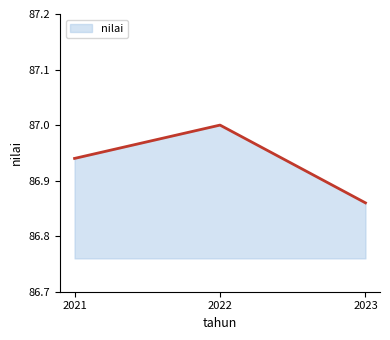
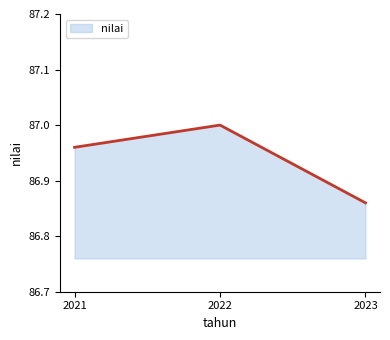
2021: 86.94 -> 86.96
